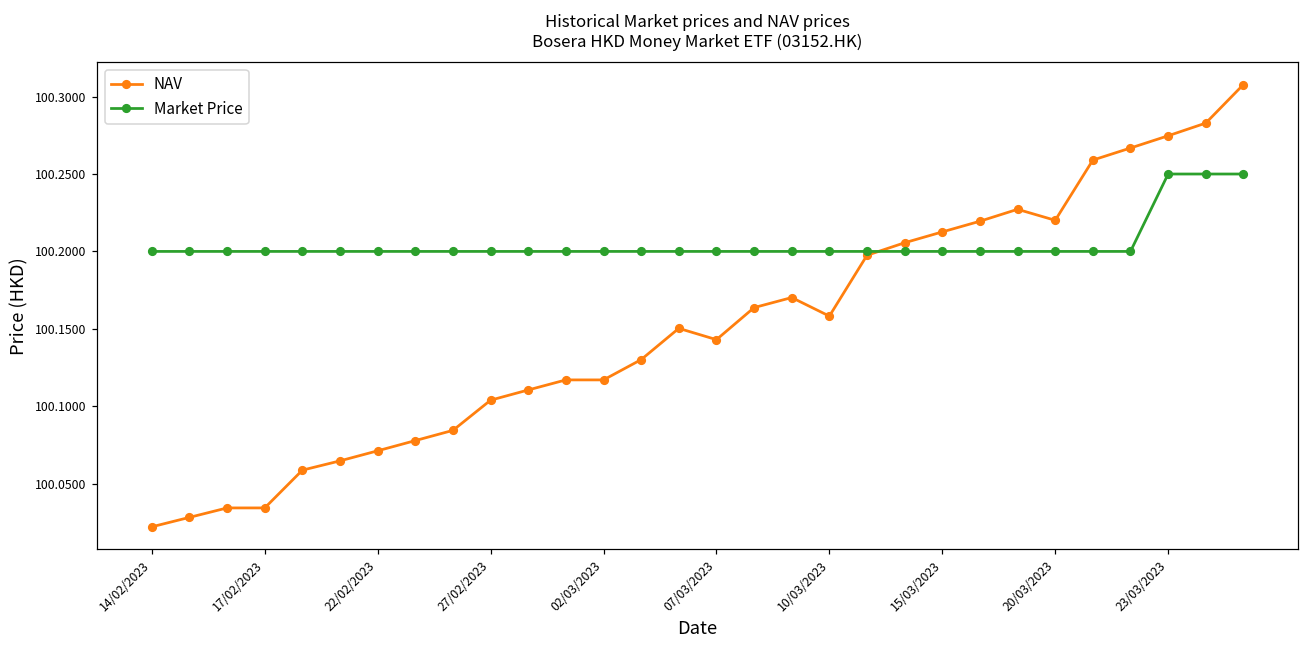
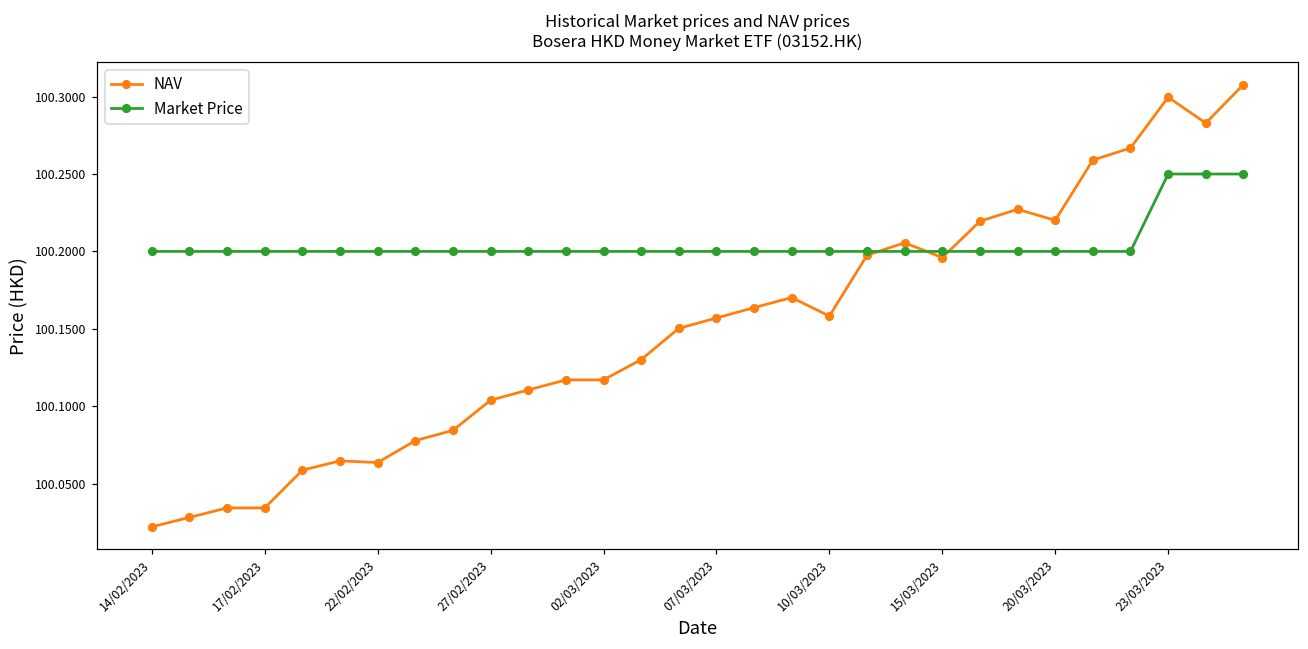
NAV, 22/02/2023: 100.071 -> 100.064
NAV, 07/03/2023: 100.143 -> 100.157
NAV, 15/03/2023: 100.213 -> 100.196
NAV, 23/03/2023: 100.275 -> 100.300
